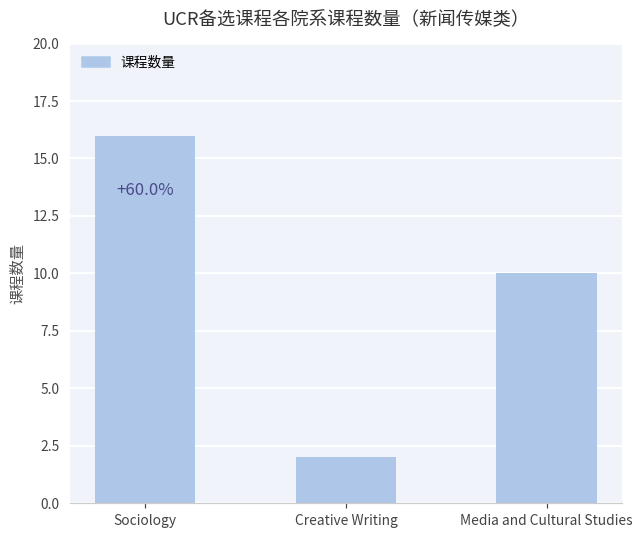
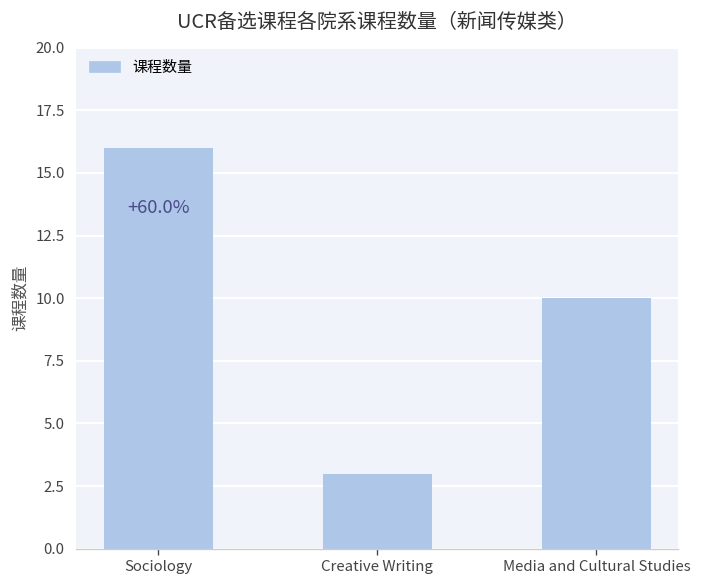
Creative Writing: 2 -> 3
